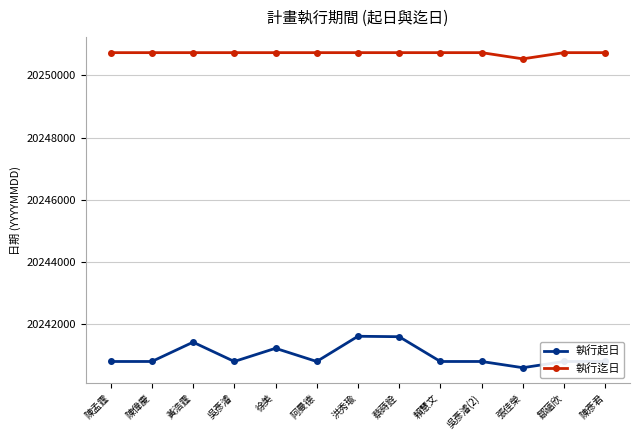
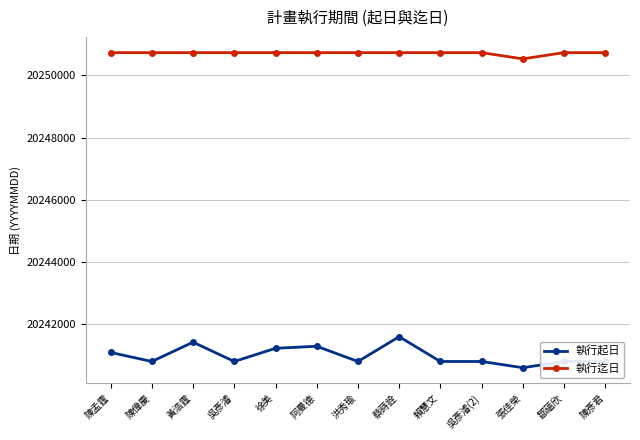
執行起日, 陳孟霆: 20240800 -> 20241100
執行起日, 阿曼德: 20240800 -> 20241300
執行起日, 洪秀瑜: 20241600 -> 20240800
